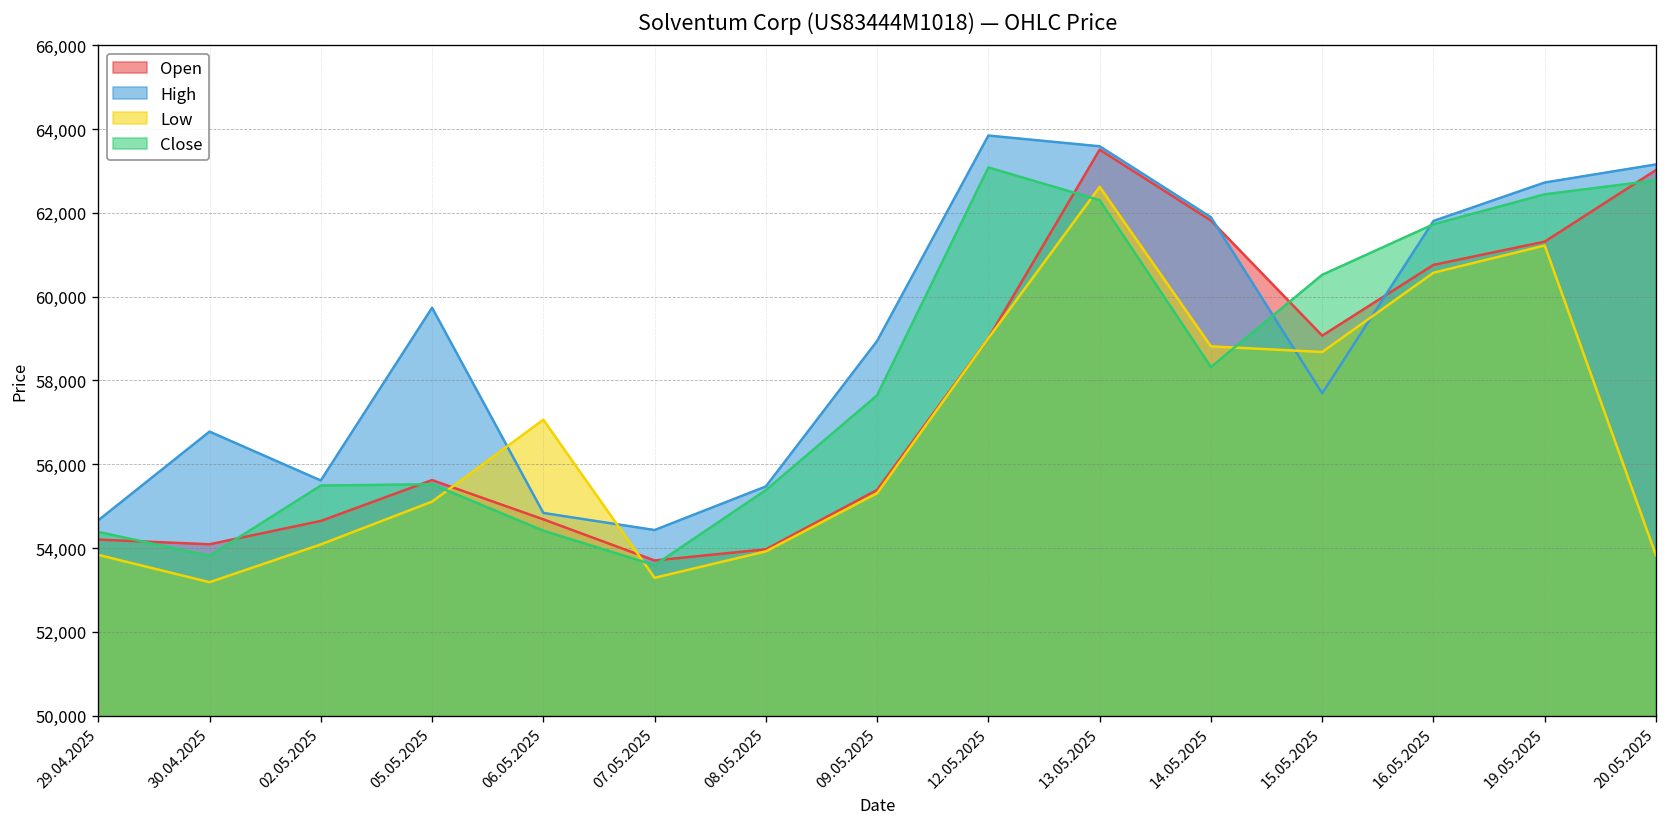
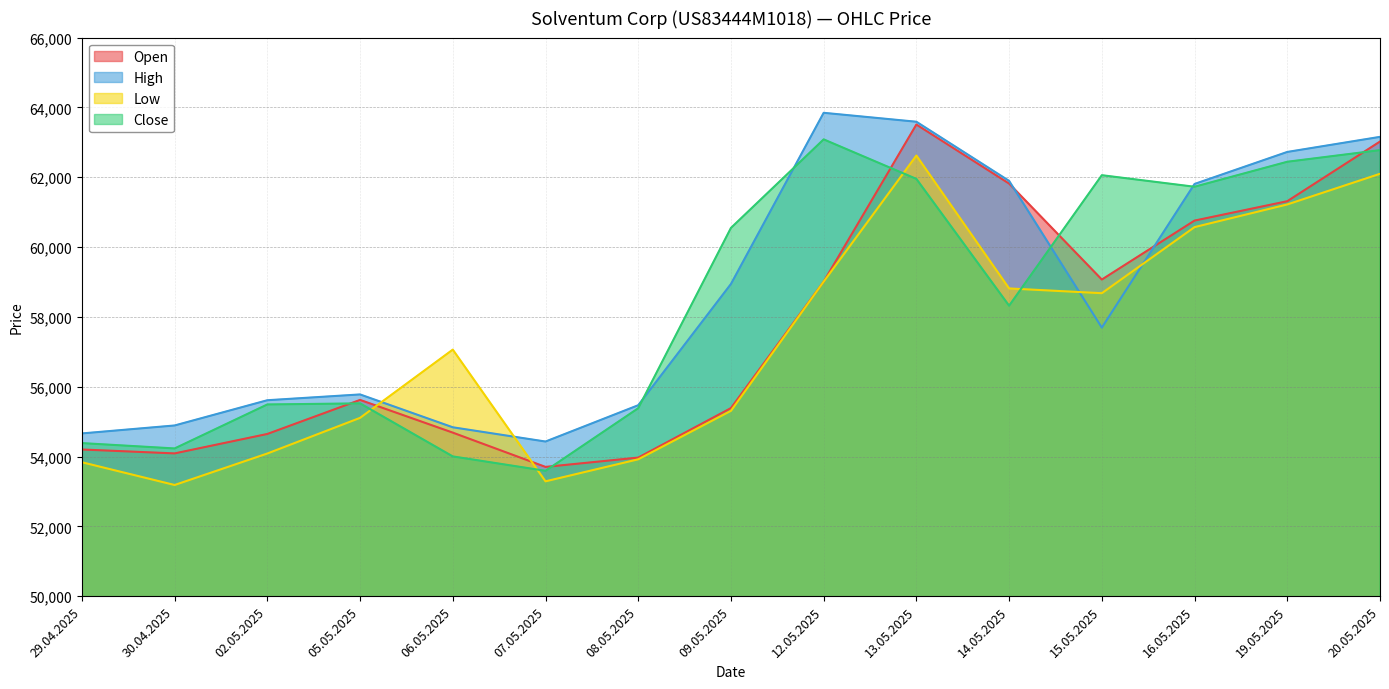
High, 30.04.2025: 56,800 -> 54,900
Close, 30.04.2025: 53,800 -> 54,200
High, 05.05.2025: 59,700 -> 55,800
Close, 06.05.2025: 54,400 -> 54,000
Close, 09.05.2025: 57,600 -> 60,500
Close, 13.05.2025: 62,300 -> 62,000
Close, 15.05.2025: 60,500 -> 62,100
Low, 20.05.2025: 53,800 -> 62,100
